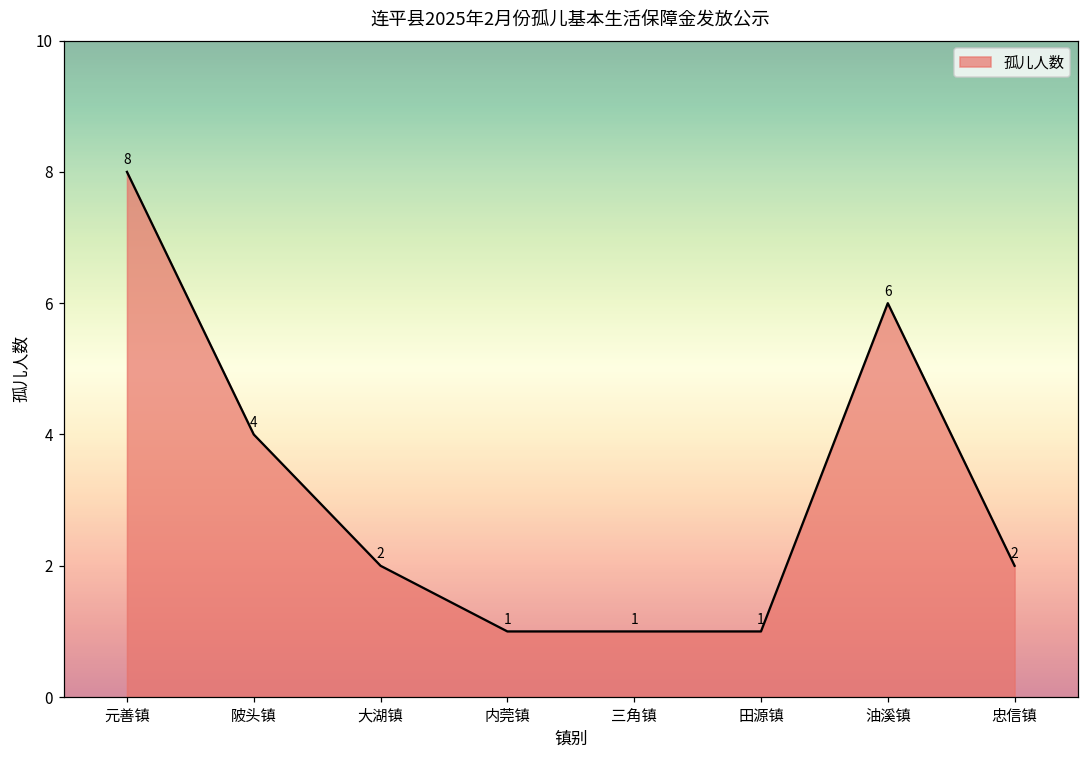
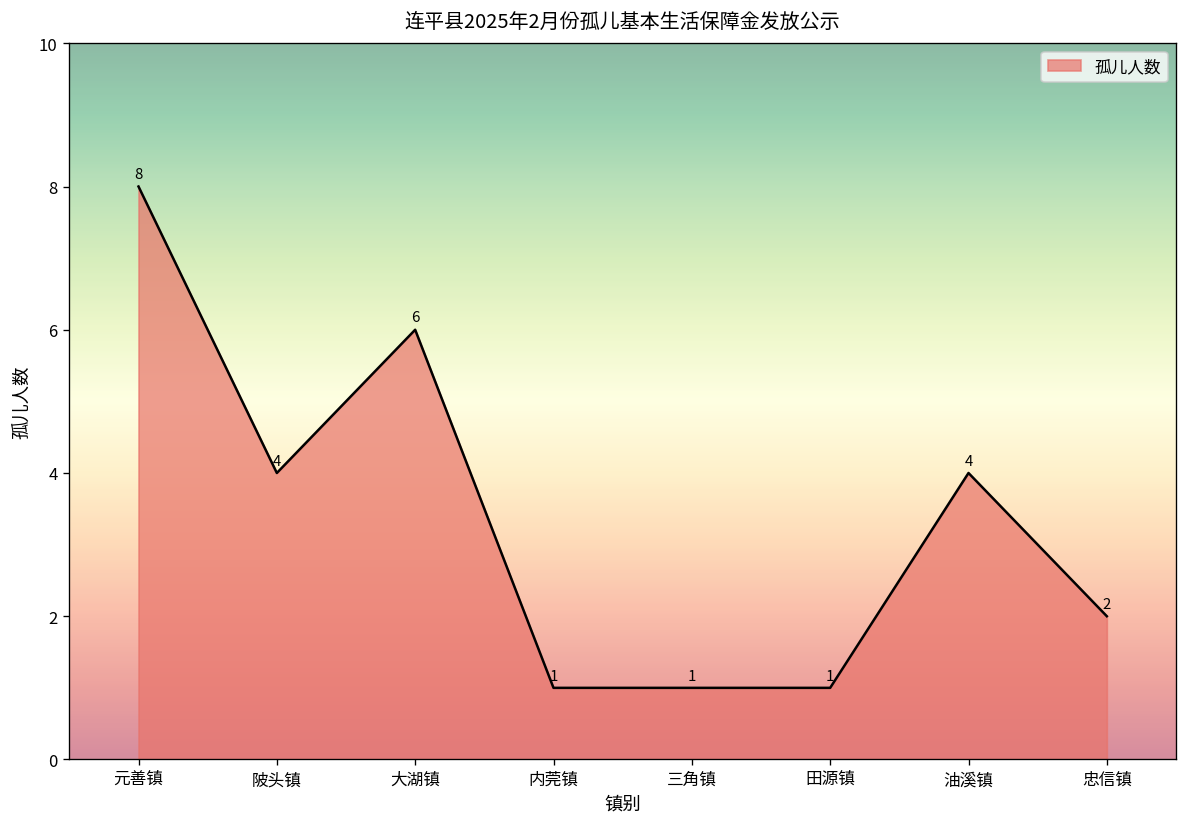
大湖镇: 2 -> 6
油溪镇: 6 -> 4
